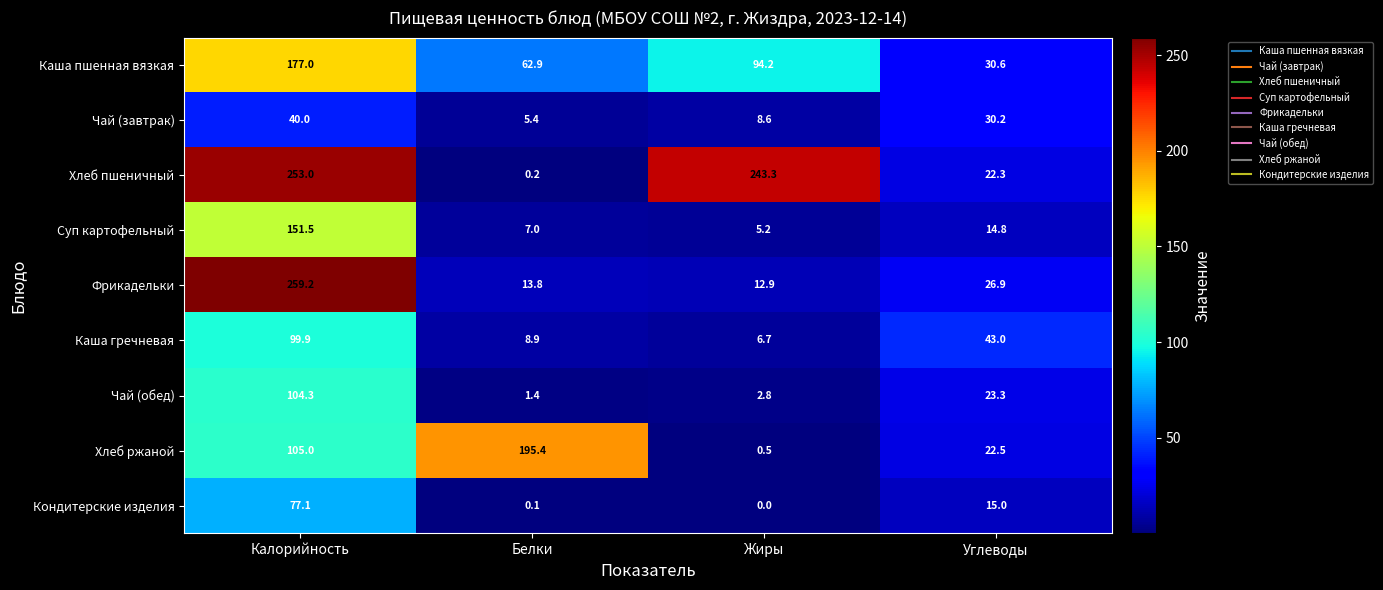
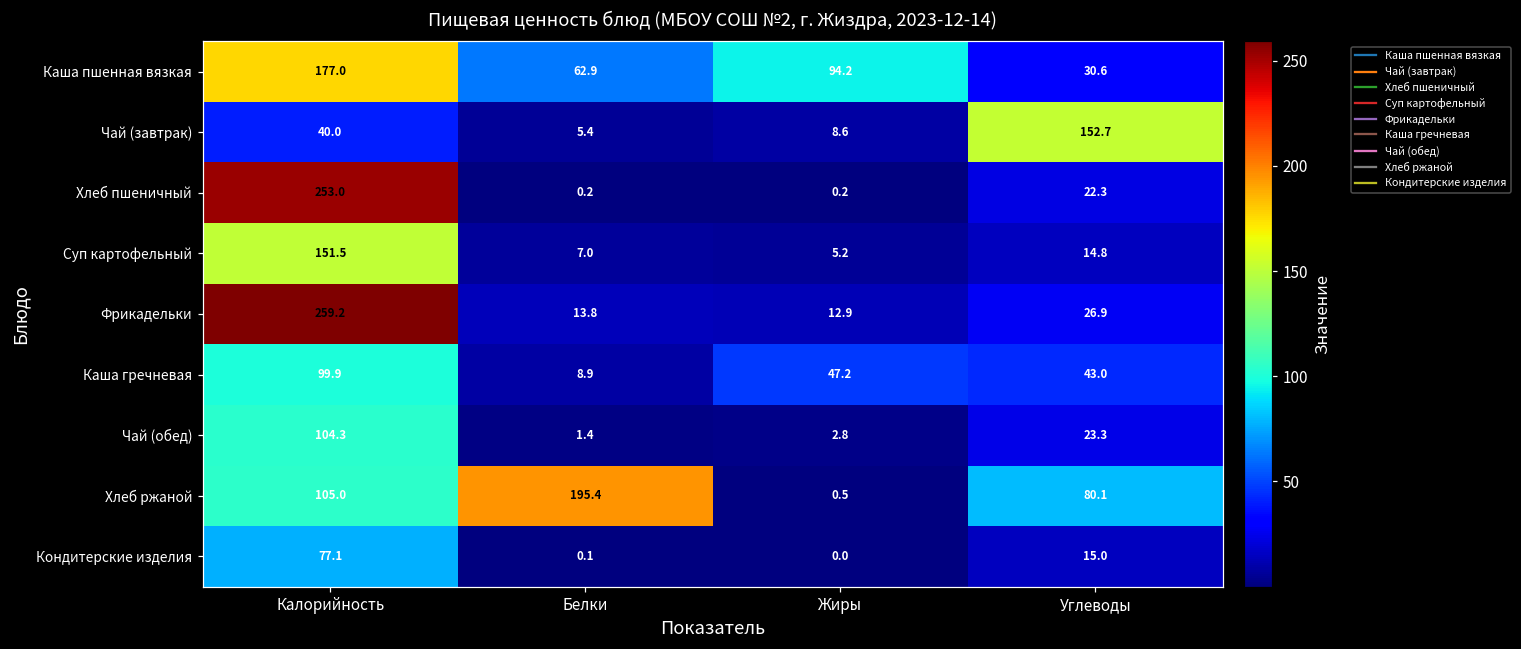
Чай (завтрак), Углеводы: 30.2 -> 152.7
Хлеб пшеничный, Жиры: 243.3 -> 0.2
Каша гречневая, Жиры: 6.7 -> 47.2
Хлеб ржаной, Углеводы: 22.5 -> 80.1
